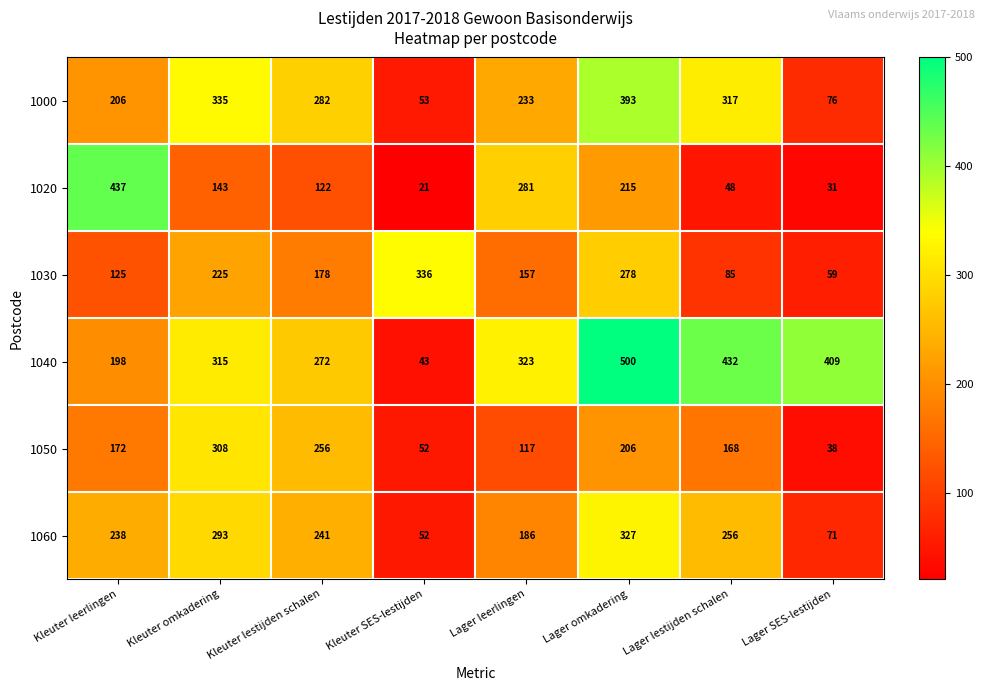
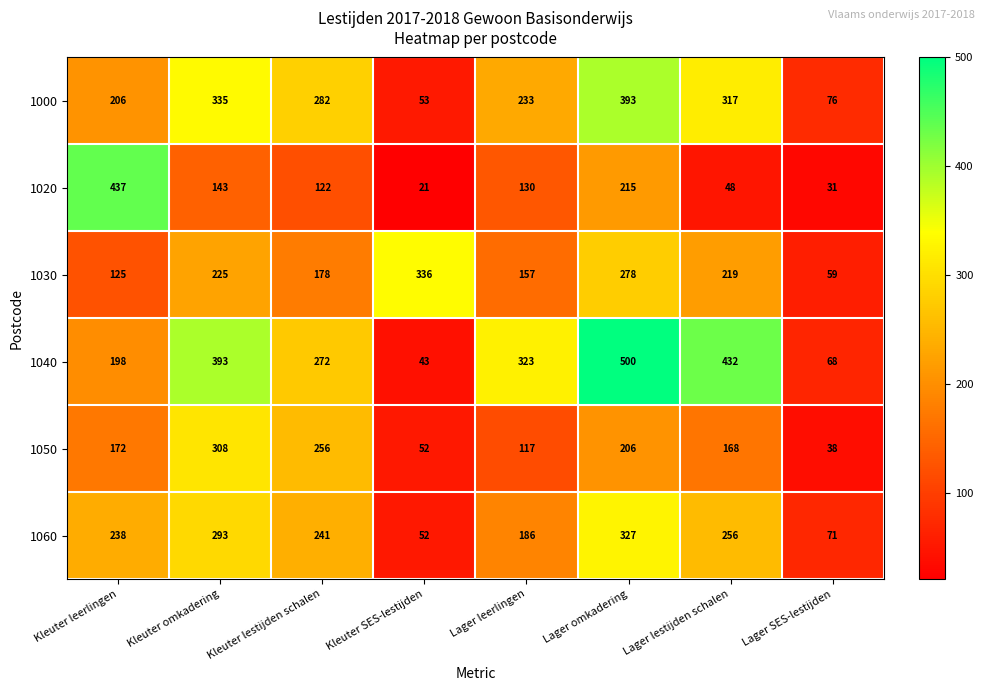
1020, Lager leerlingen: 281 -> 130
1030, Lager lestijden schalen: 85 -> 219
1040, Kleuter omkadering: 315 -> 393
1040, Lager SES-lestijden: 409 -> 68
